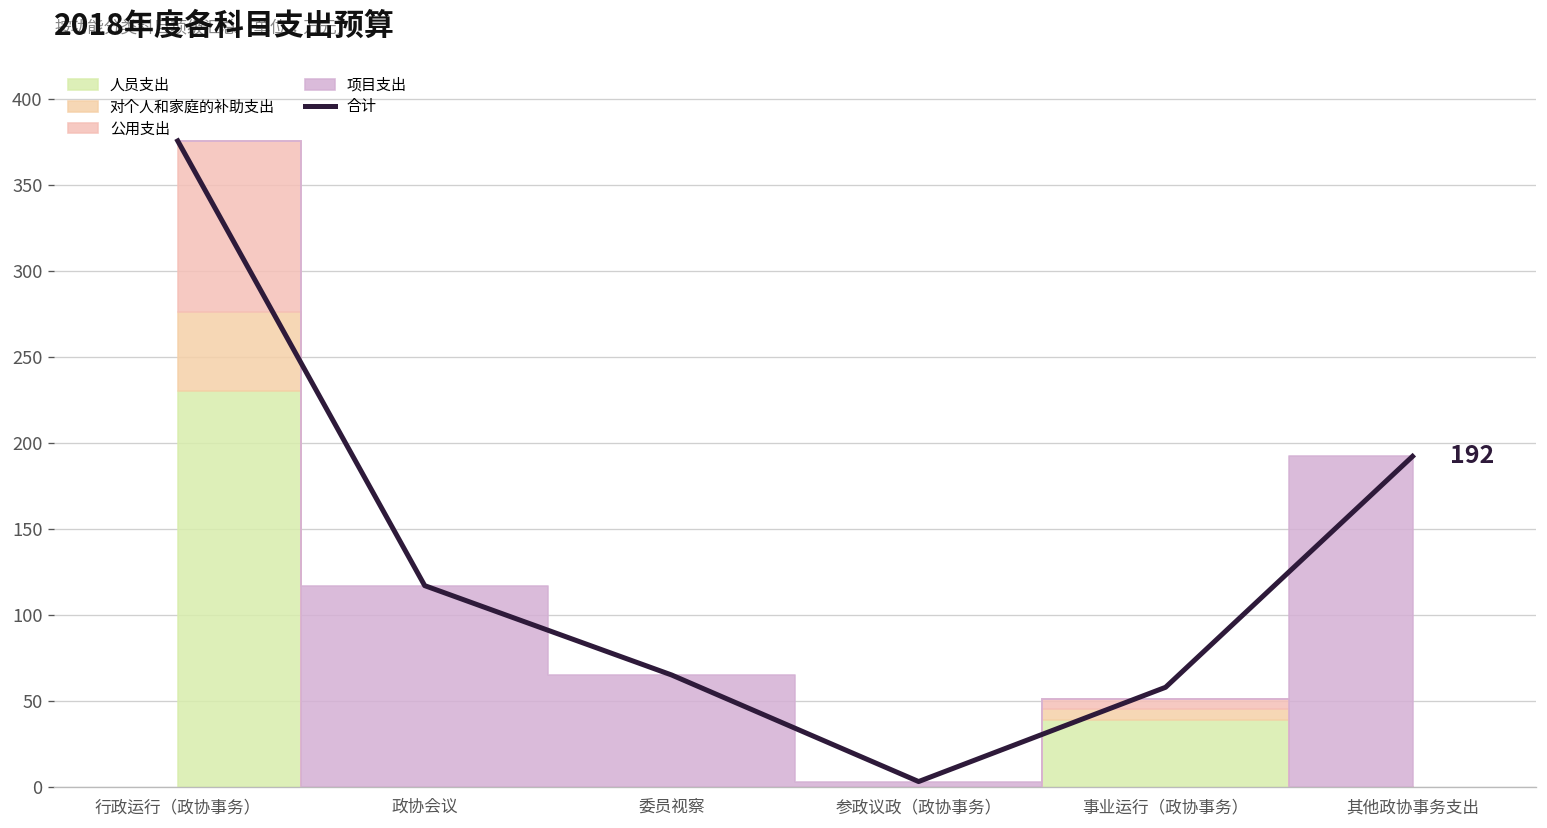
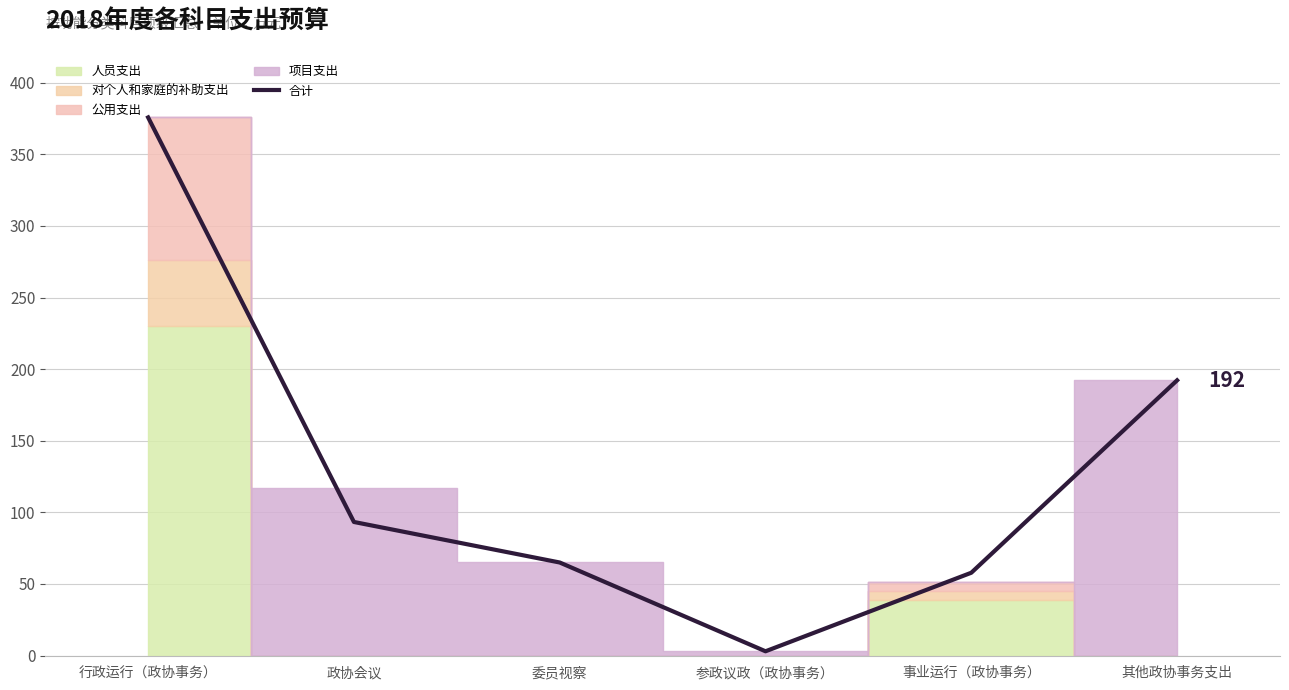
合计, 政协会议: 117 -> 93
